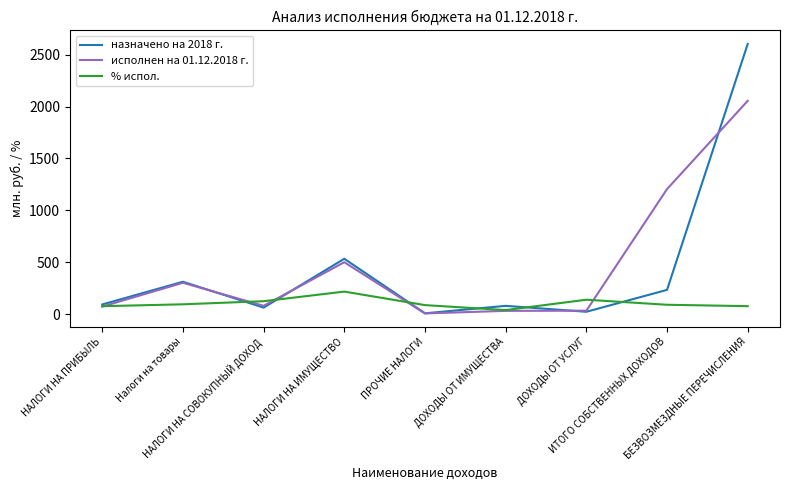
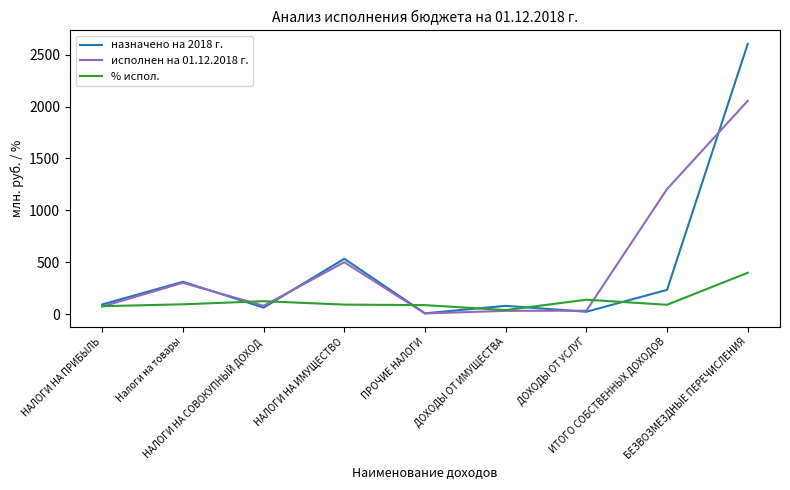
% испол., НАЛОГИ НА ИМУЩЕСТВО: 220 -> 90
% испол., БЕЗВОЗМЕЗДНЫЕ ПЕРЕЧИСЛЕНИЯ: 80 -> 400
